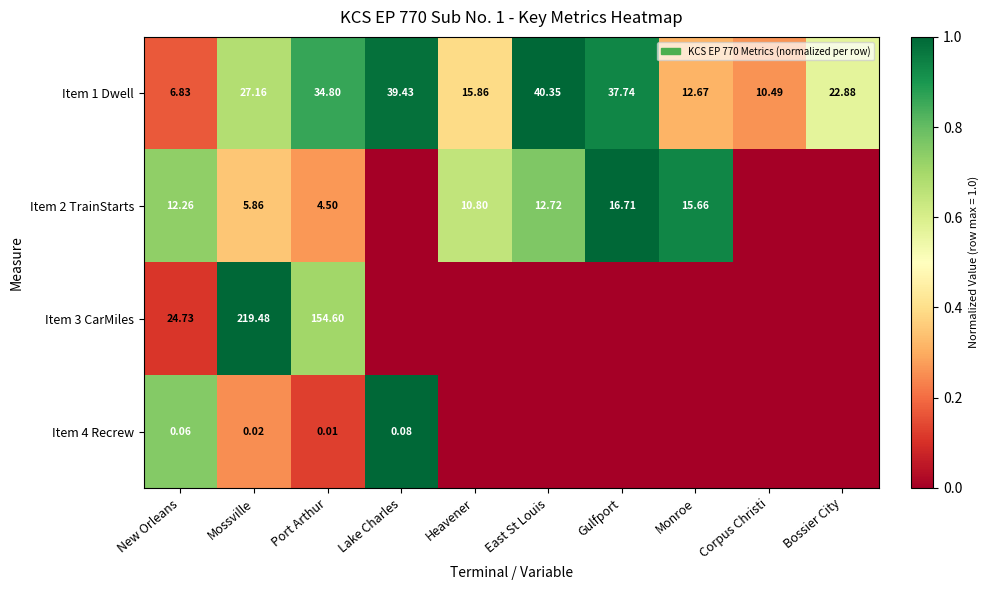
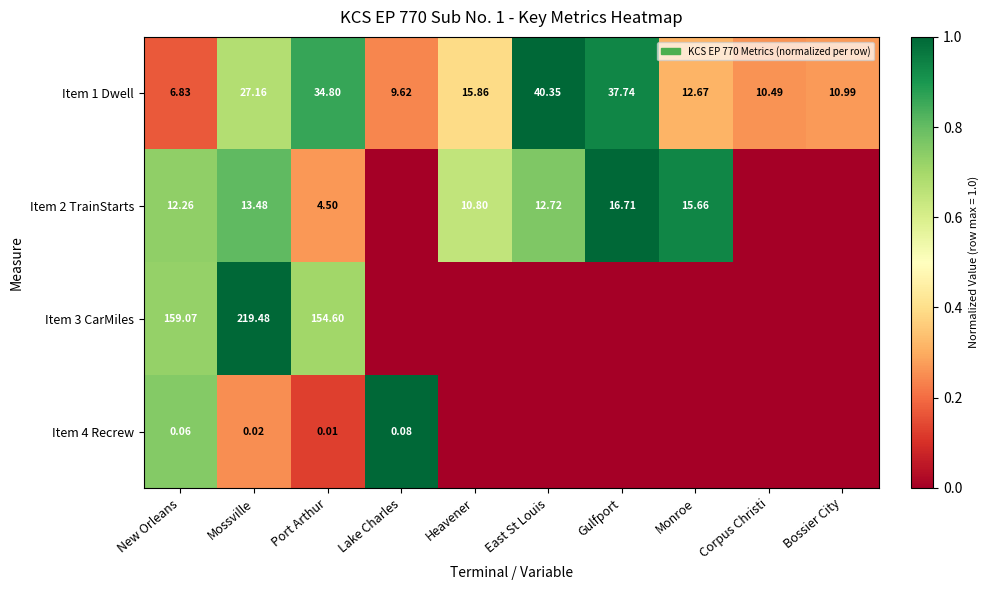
Item 1 Dwell, Lake Charles: 39.43 -> 9.62
Item 1 Dwell, Bossier City: 22.88 -> 10.99
Item 2 TrainStarts, Mossville: 5.86 -> 13.48
Item 3 CarMiles, New Orleans: 24.73 -> 159.07
